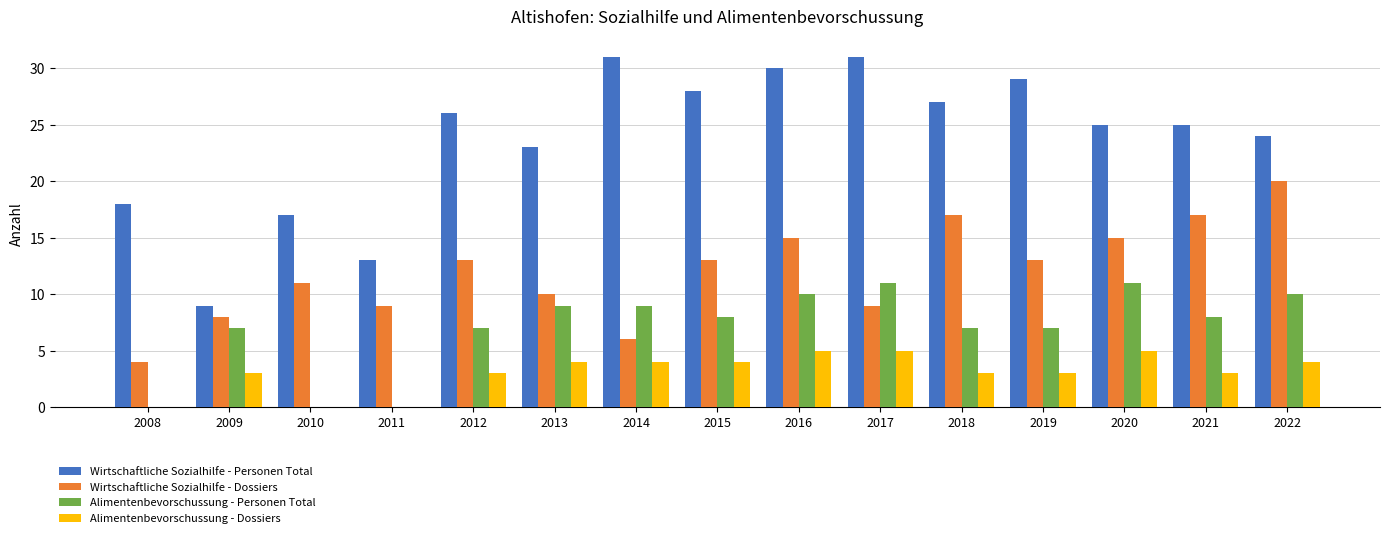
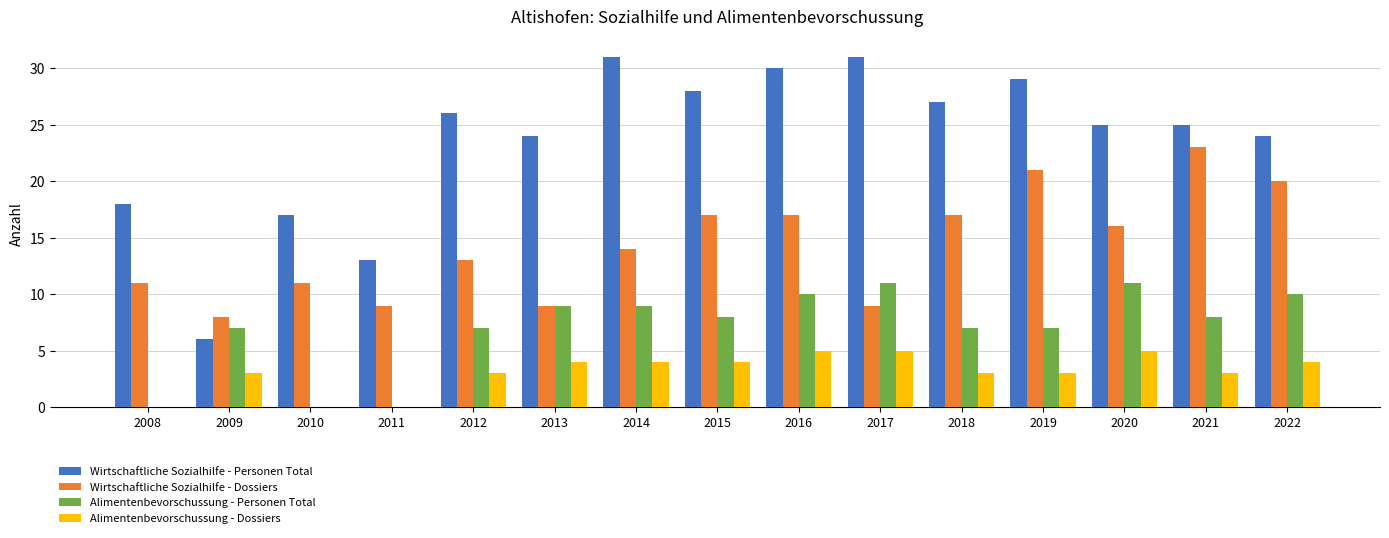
Wirtschaftliche Sozialhilfe - Dossiers, 2008: 4 -> 11
Wirtschaftliche Sozialhilfe - Personen Total, 2009: 9 -> 6
Wirtschaftliche Sozialhilfe - Personen Total, 2013: 23 -> 24
Wirtschaftliche Sozialhilfe - Dossiers, 2013: 10 -> 9
Wirtschaftliche Sozialhilfe - Dossiers, 2014: 6 -> 14
Wirtschaftliche Sozialhilfe - Dossiers, 2015: 13 -> 17
Wirtschaftliche Sozialhilfe - Dossiers, 2016: 15 -> 17
Wirtschaftliche Sozialhilfe - Dossiers, 2019: 13 -> 21
Wirtschaftliche Sozialhilfe - Dossiers, 2020: 15 -> 16
Wirtschaftliche Sozialhilfe - Dossiers, 2021: 17 -> 23
